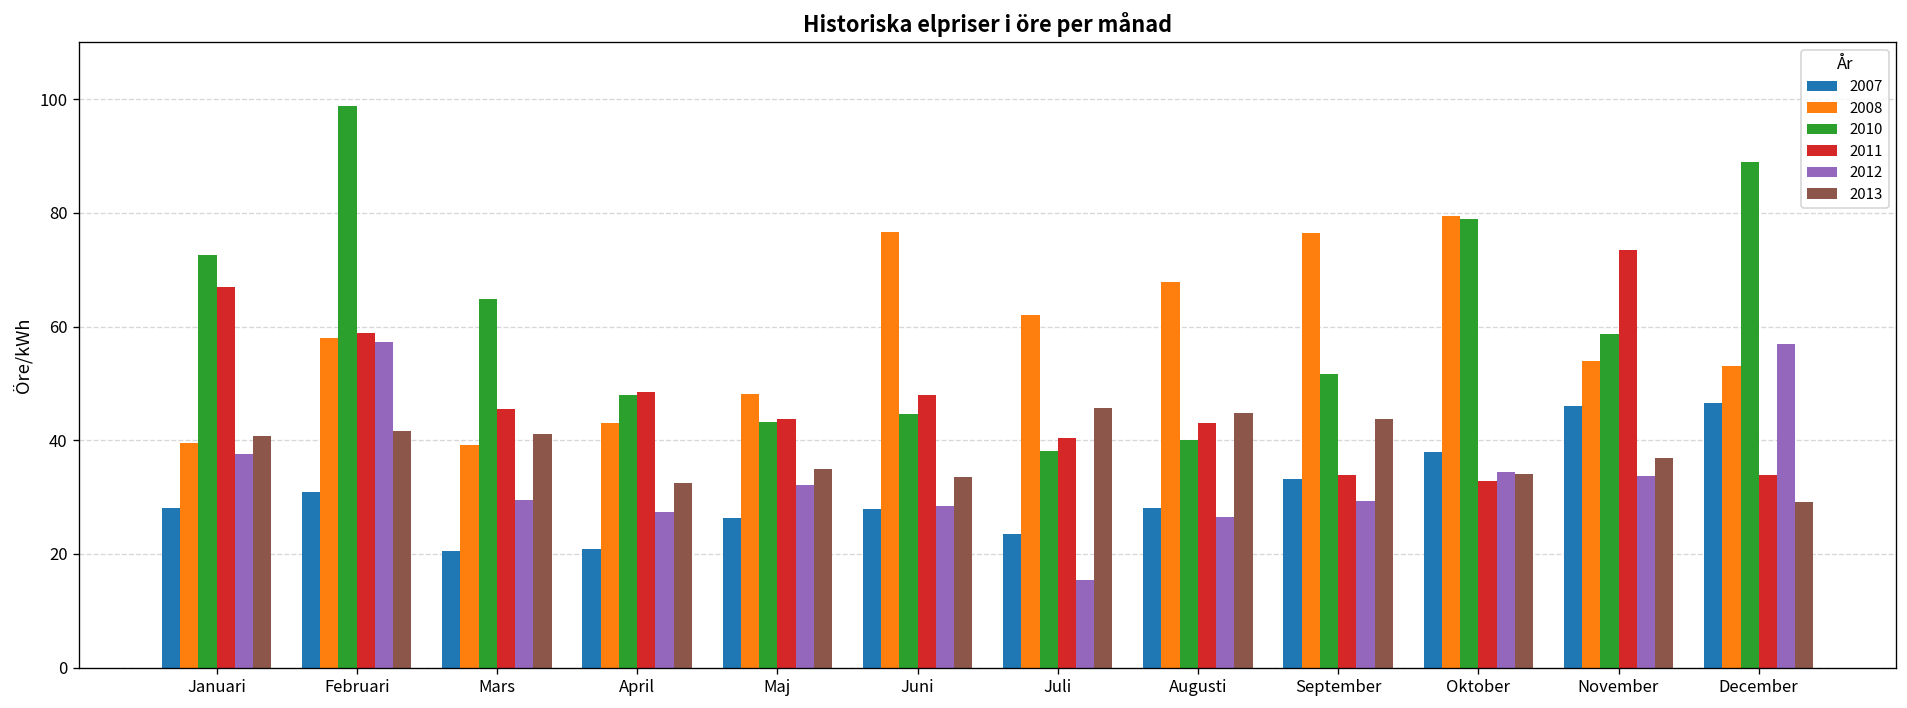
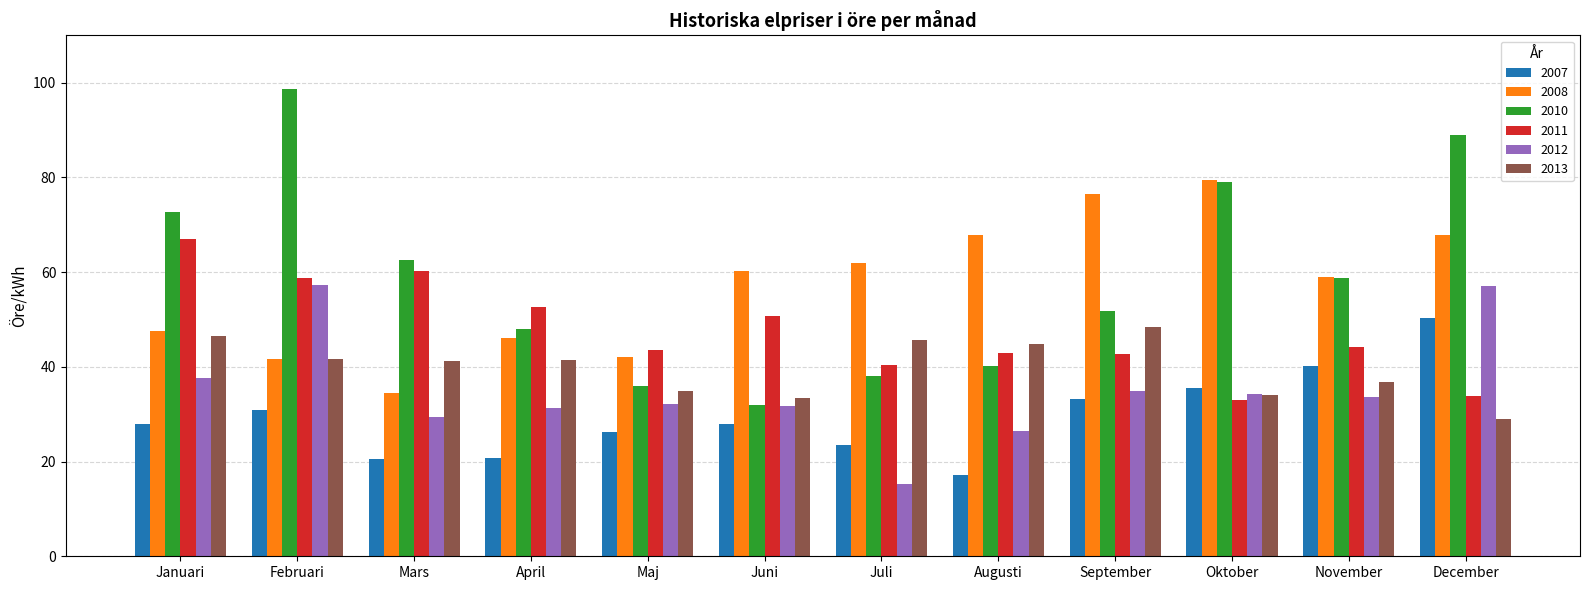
2008, Januari: 39 -> 48
2013, Januari: 41 -> 46
2008, Februari: 58 -> 42
2008, Mars: 39 -> 34
2010, Mars: 65 -> 63
2011, Mars: 46 -> 60
2008, April: 43 -> 46
2011, April: 49 -> 53
2012, April: 27 -> 31
2013, April: 33 -> 42
2008, Maj: 48 -> 42
2010, Maj: 43 -> 36
2008, Juni: 77 -> 60
2010, Juni: 45 -> 32
2011, Juni: 48 -> 51
2012, Juni: 29 -> 32
2007, Augusti: 28 -> 17
2011, September: 34 -> 43
2012, September: 29 -> 35
2013, September: 44 -> 48
2007, Oktober: 38 -> 36
2007, November: 46 -> 40
2008, November: 54 -> 59
2011, November: 73 -> 44
2007, December: 47 -> 50
2008, December: 53 -> 68
